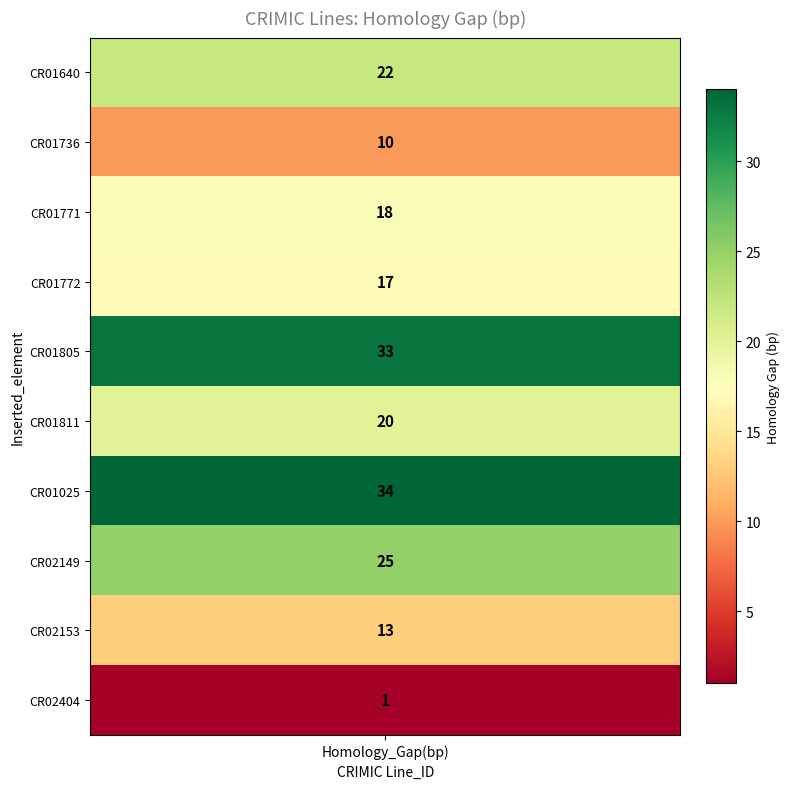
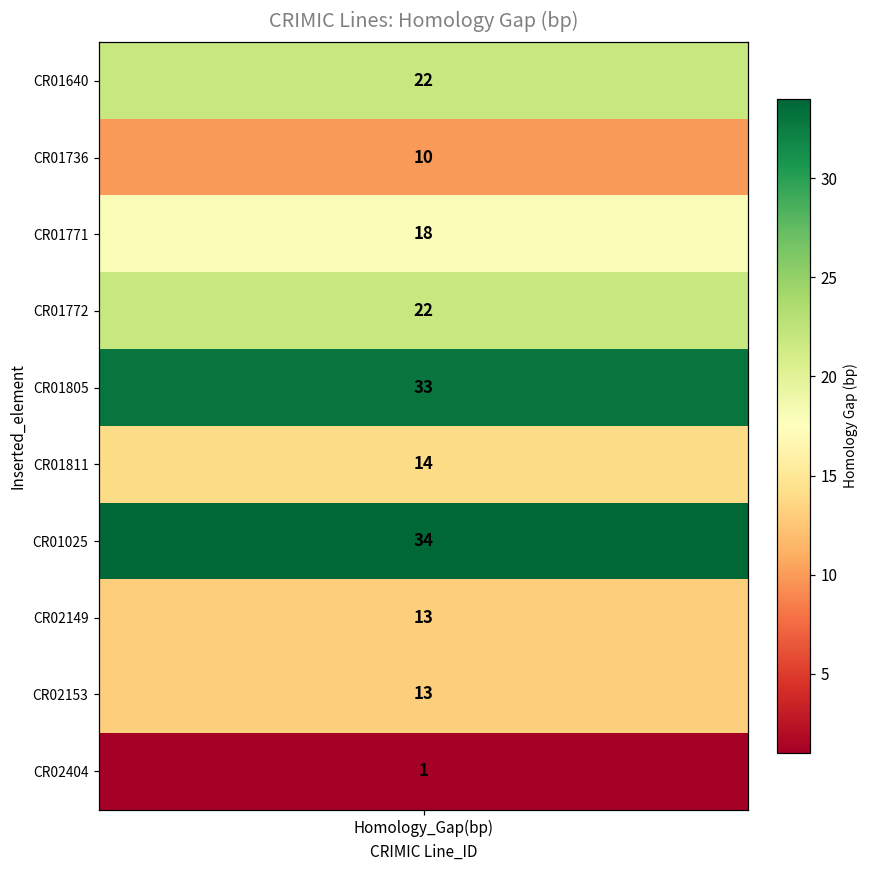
CR01772, Homology_Gap(bp): 17 -> 22
CR01811, Homology_Gap(bp): 20 -> 14
CR02149, Homology_Gap(bp): 25 -> 13
